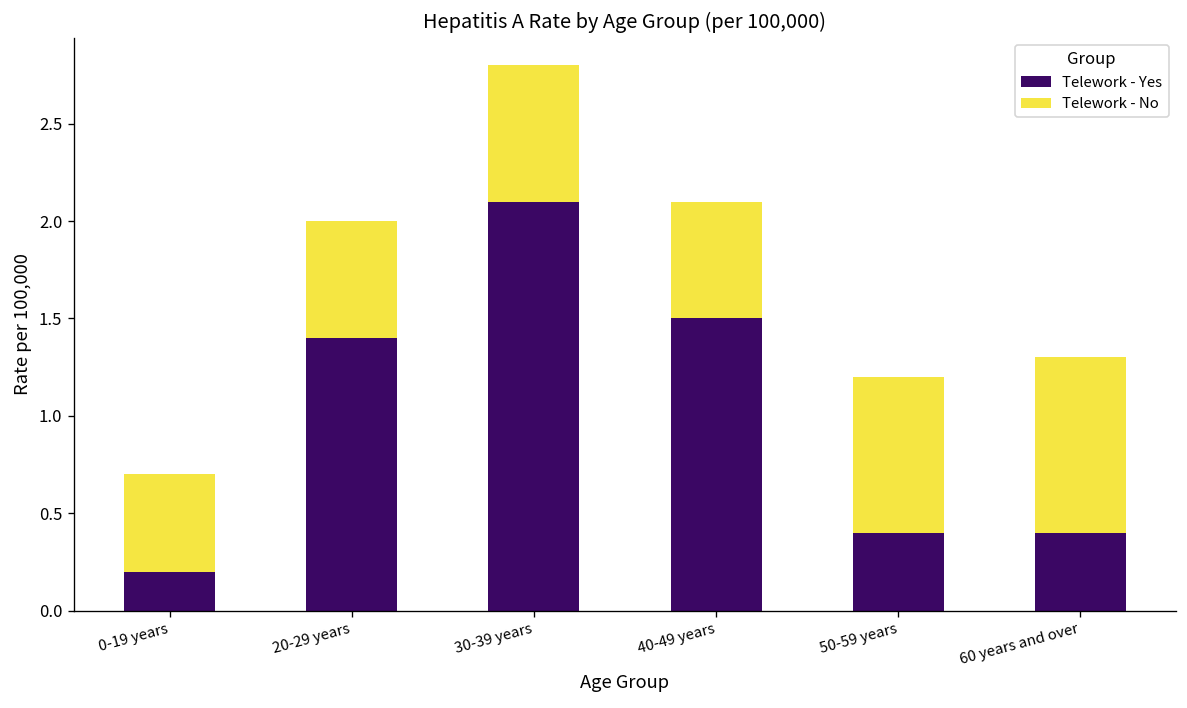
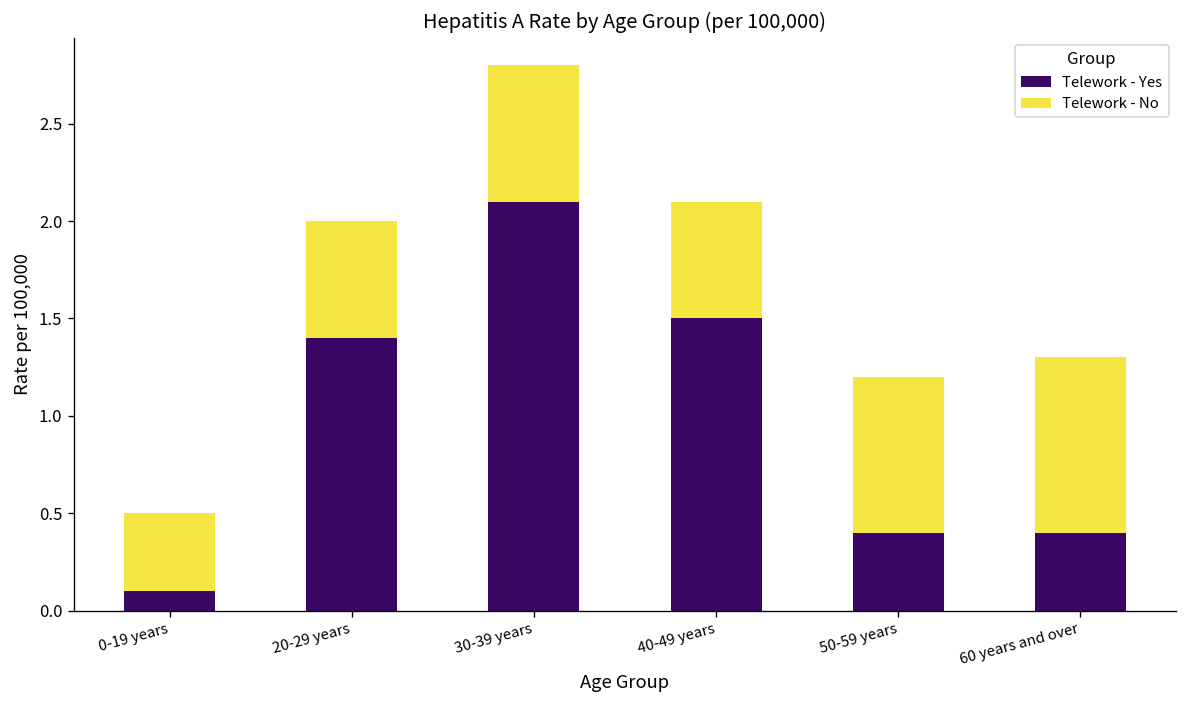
Telework - Yes, 0-19 years: 0.2 -> 0.1
Telework - No, 0-19 years: 0.5 -> 0.4
